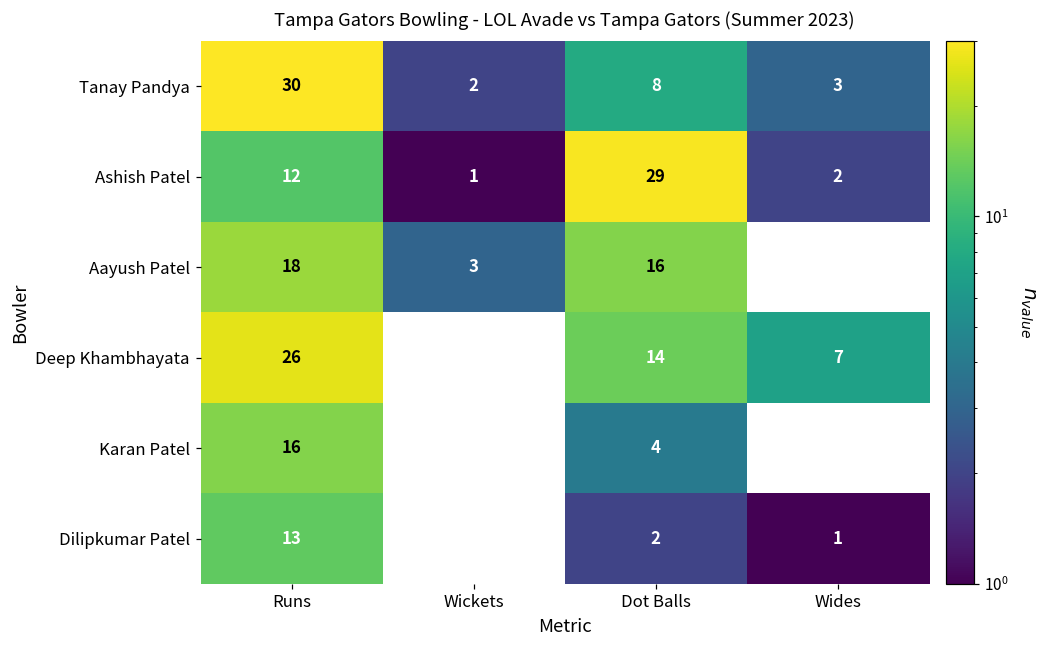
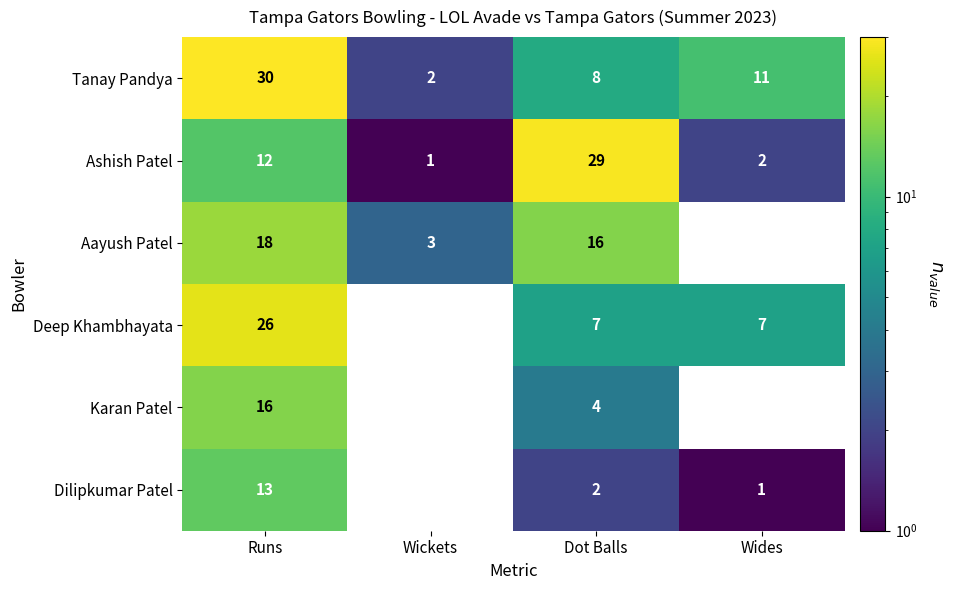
Tanay Pandya, Wides: 3 -> 11
Deep Khambhayata, Dot Balls: 14 -> 7
